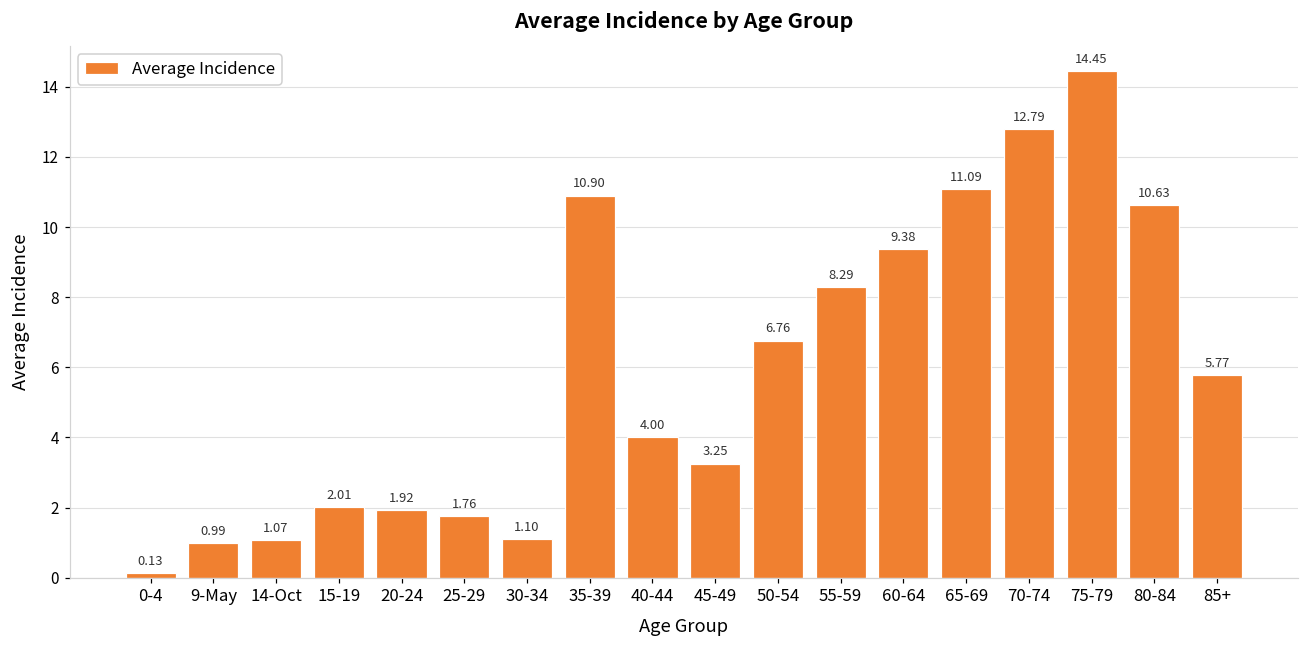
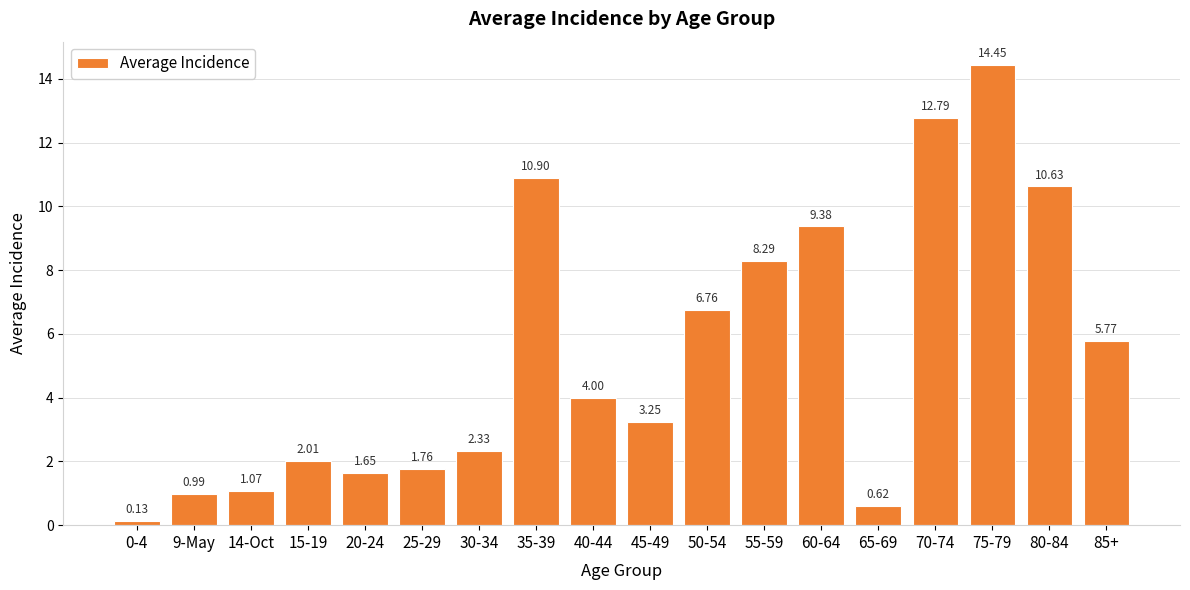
20-24: 1.92 -> 1.65
30-34: 1.10 -> 2.33
65-69: 11.09 -> 0.62
